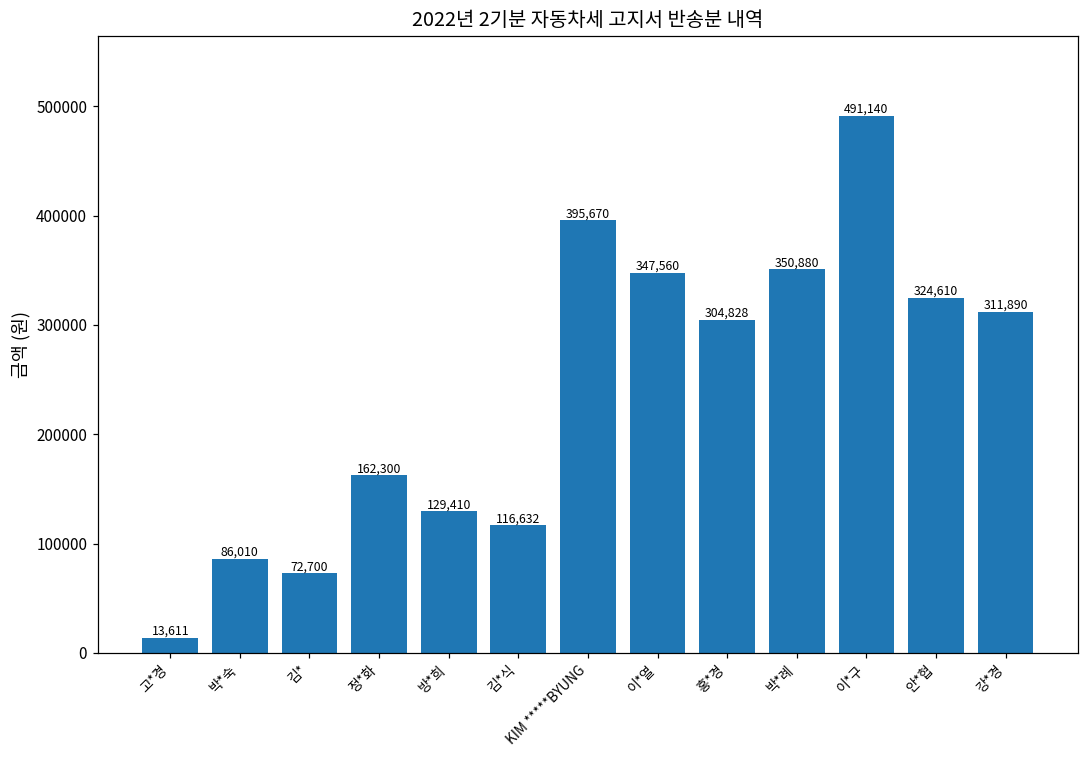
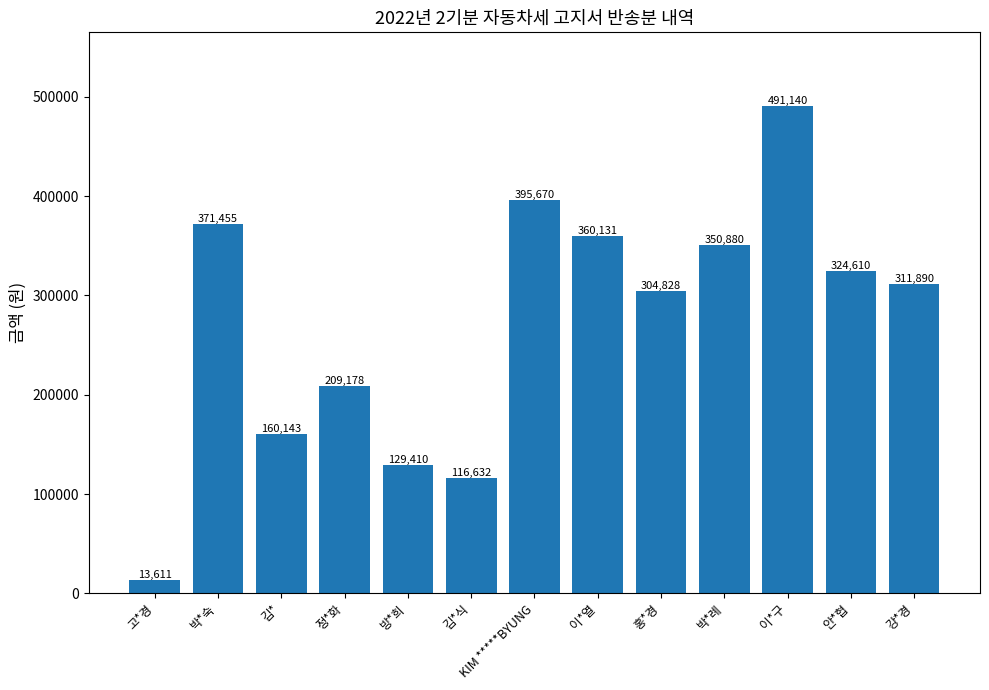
박*숙: 86,010 -> 371,455
김*: 72,700 -> 160,143
정*화: 162,300 -> 209,178
이*열: 347,560 -> 360,131
